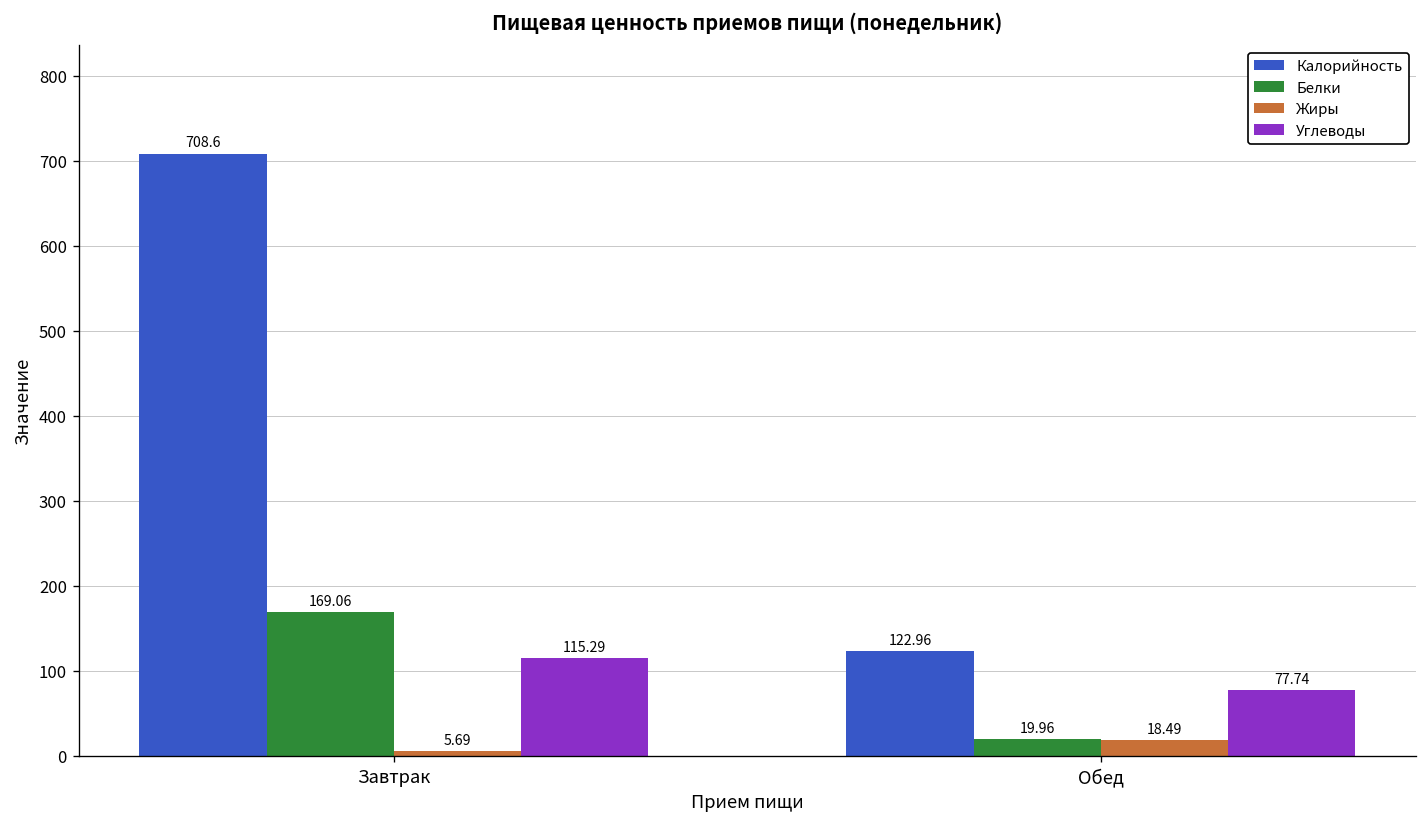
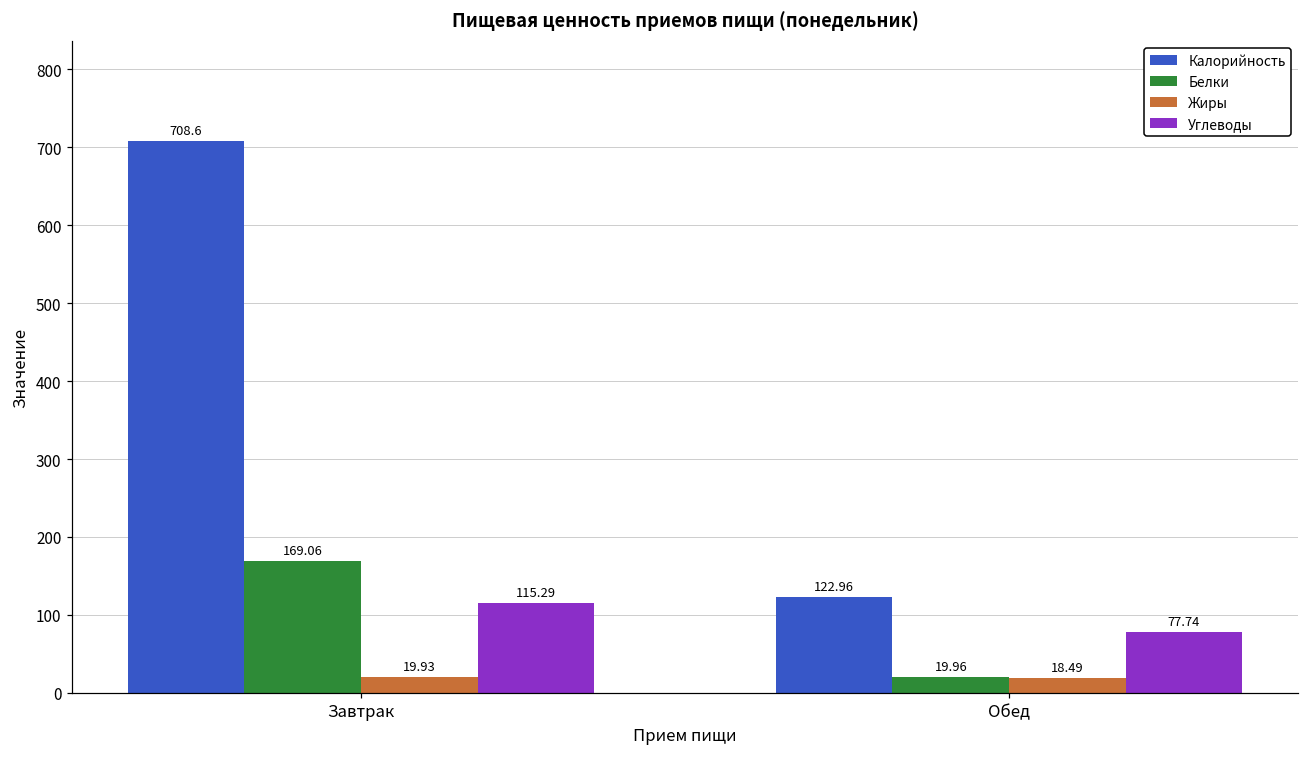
Жиры, Завтрак: 5.69 -> 19.93
